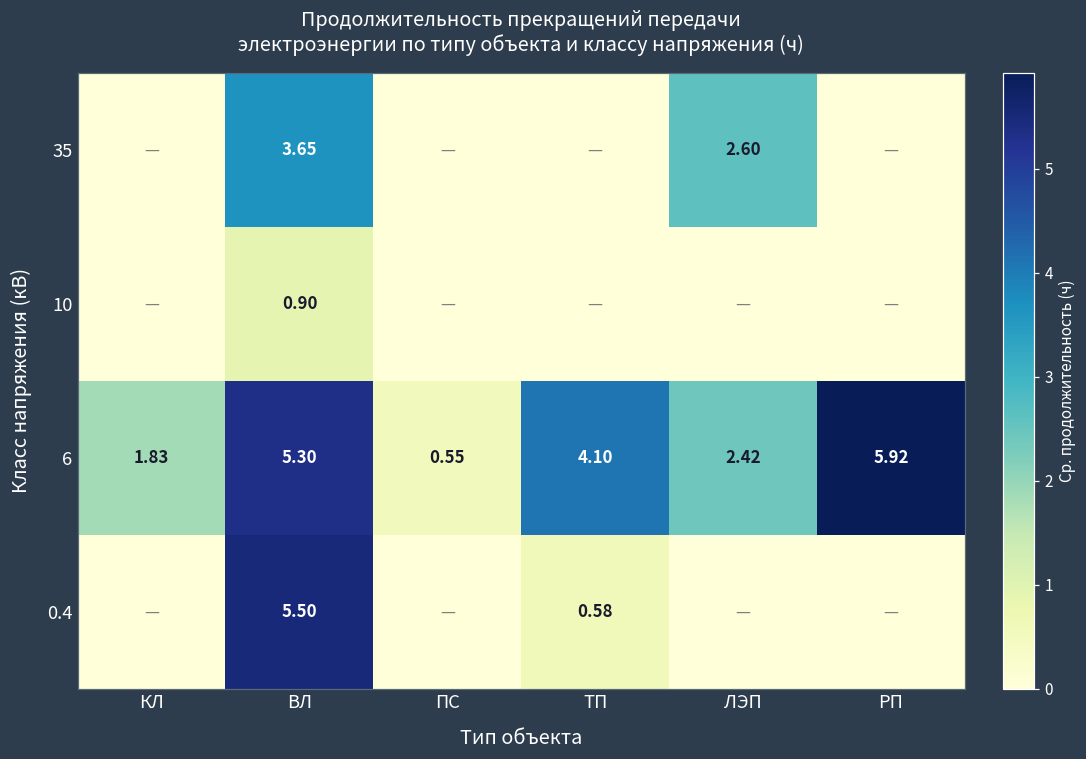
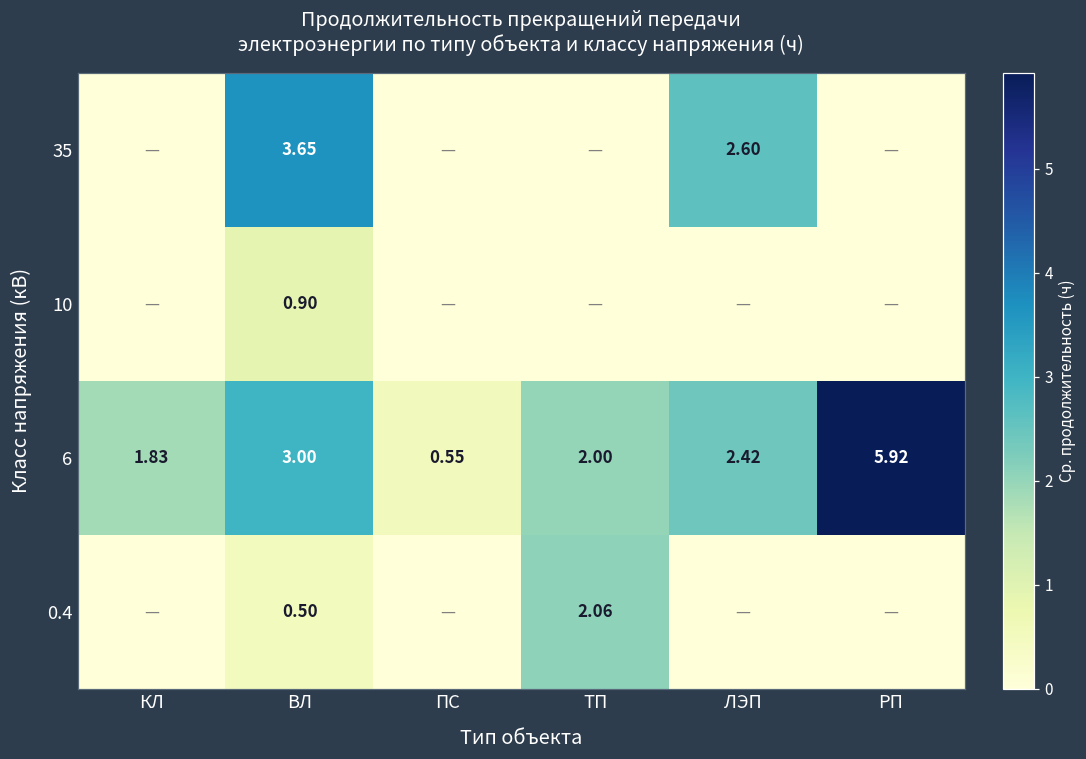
6, ВЛ: 5.30 -> 3.00
6, ТП: 4.10 -> 2.00
0.4, ВЛ: 5.50 -> 0.50
0.4, ТП: 0.58 -> 2.06
